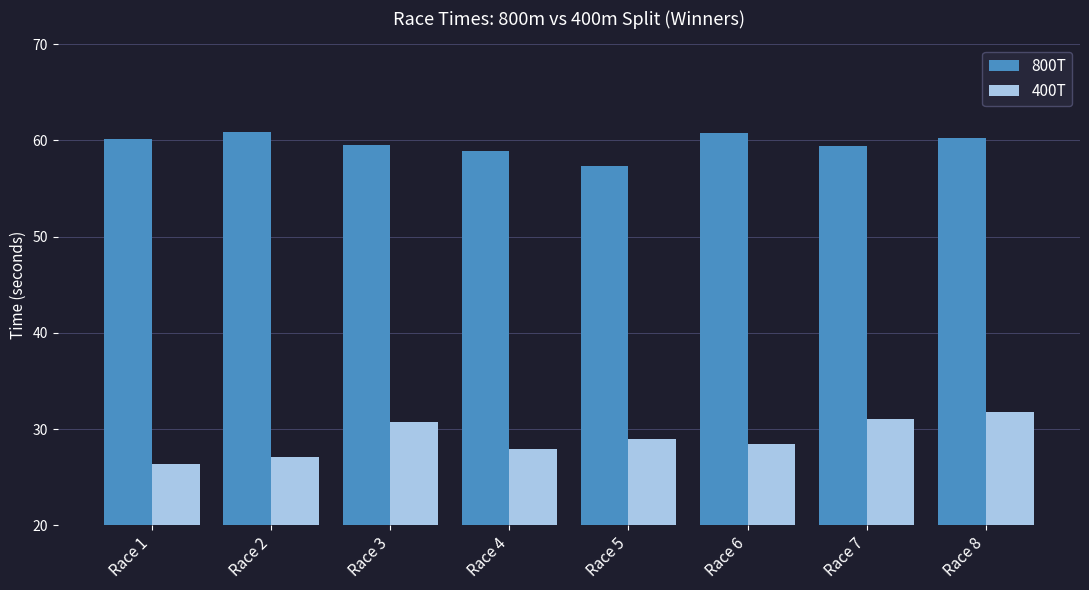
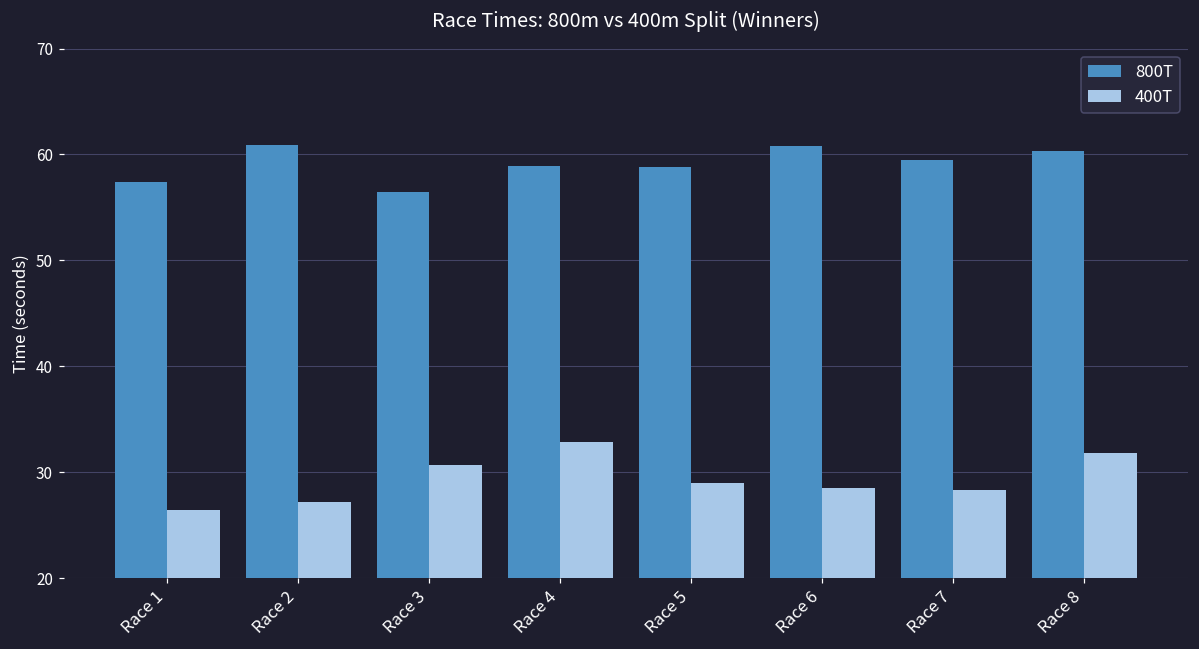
800T, Race 1: 60 -> 57
800T, Race 3: 60 -> 56
400T, Race 4: 28 -> 33
800T, Race 5: 57 -> 59
400T, Race 7: 31 -> 28
